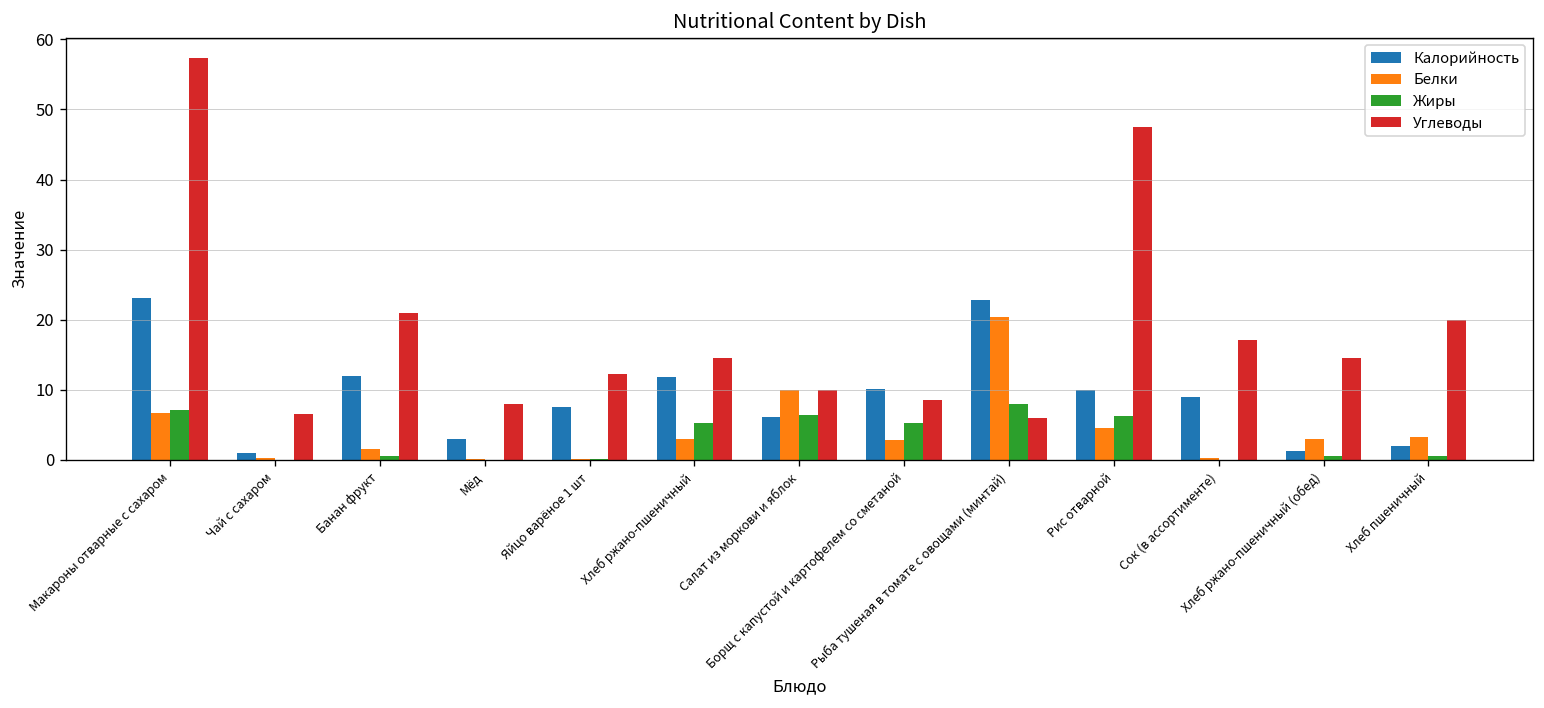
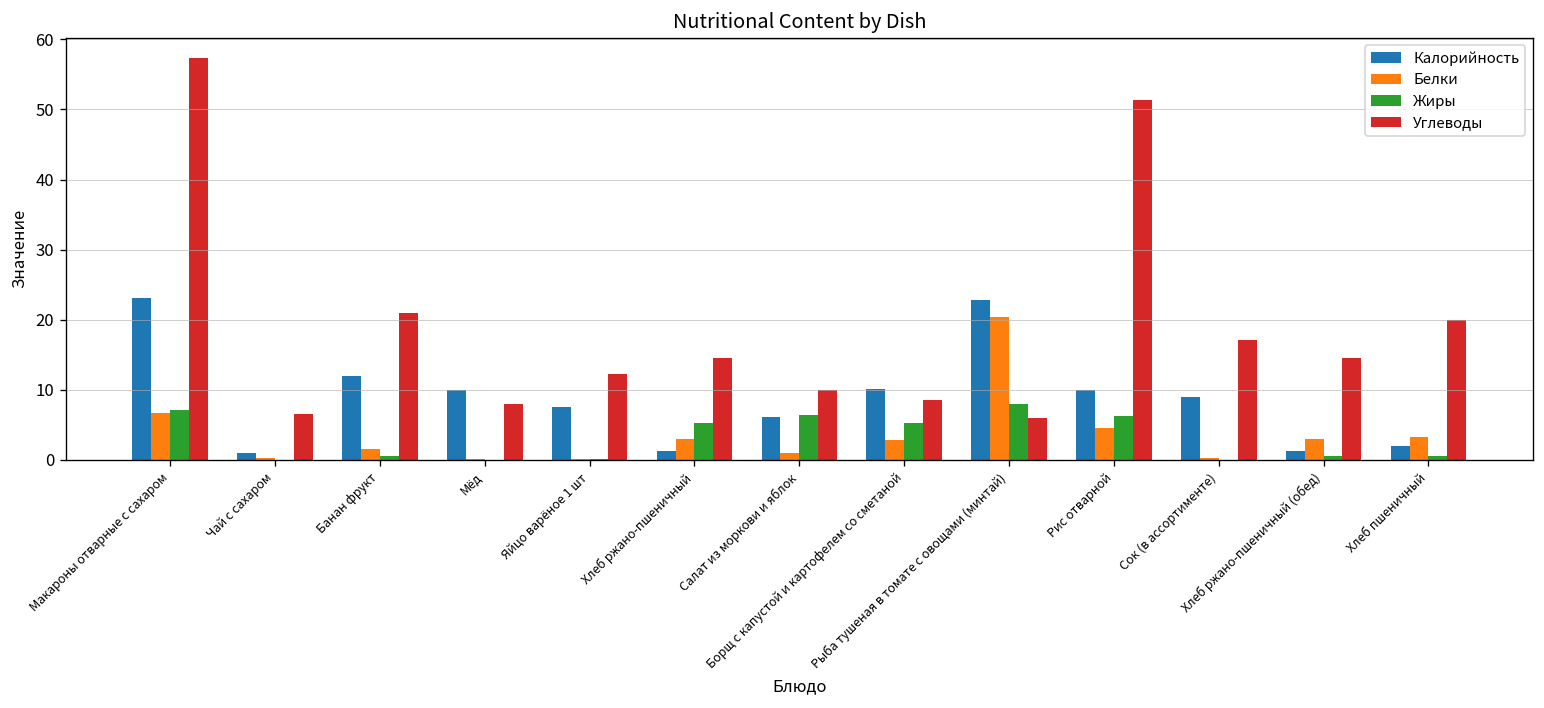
Калорийность, Мёд: 3 -> 10
Калорийность, Хлеб ржано-пшеничный: 12 -> 1
Белки, Салат из моркови и яблок: 10 -> 1
Углеводы, Рис отварной: 48 -> 51
